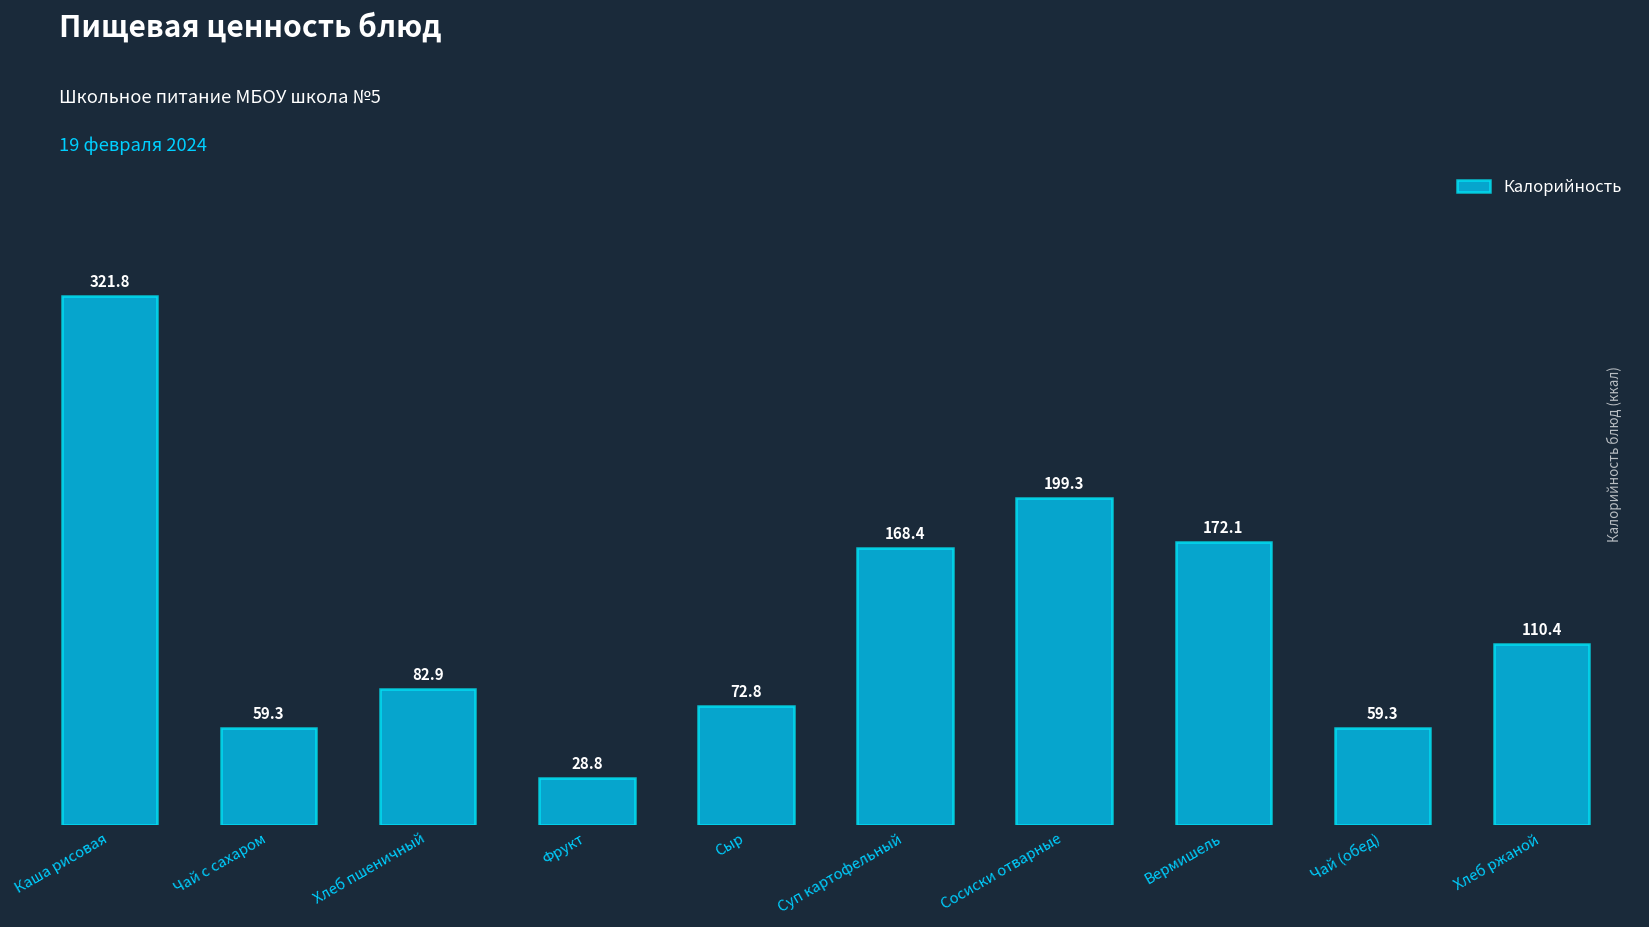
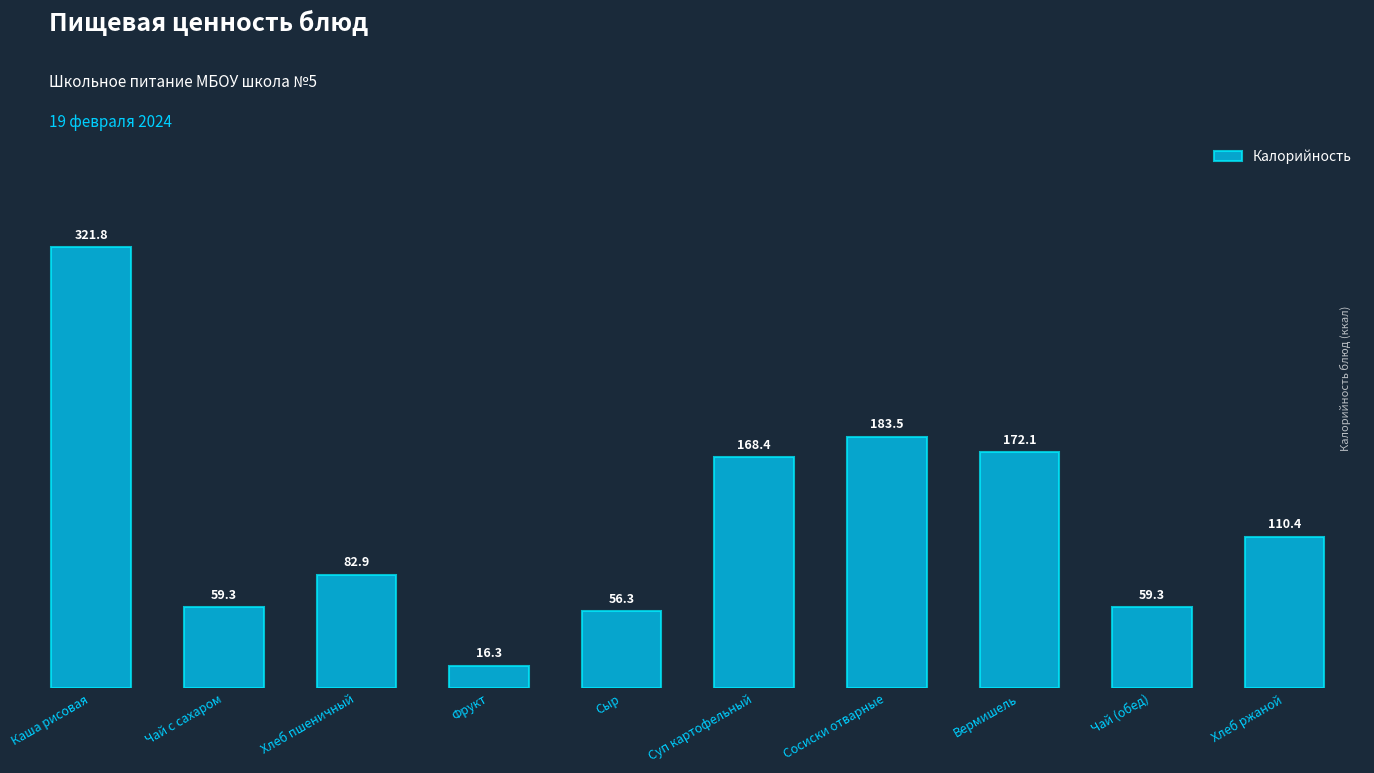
Фрукт: 28.8 -> 16.3
Сыр: 72.8 -> 56.3
Сосиски отварные: 199.3 -> 183.5
